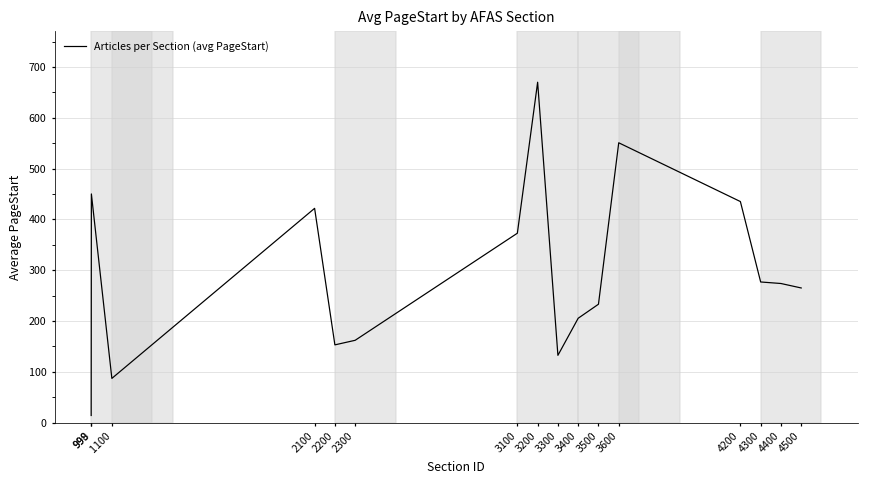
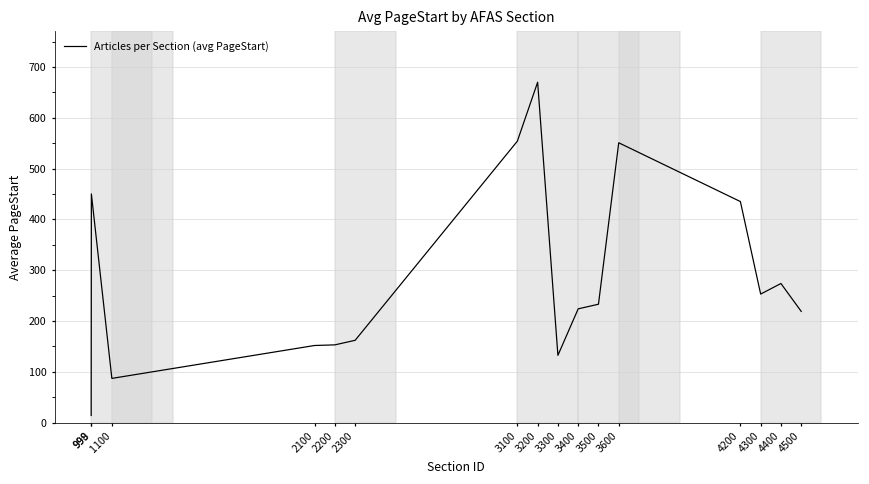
2100: 420 -> 150
3100: 370 -> 550
3400: 210 -> 220
4300: 280 -> 250
4500: 270 -> 220
